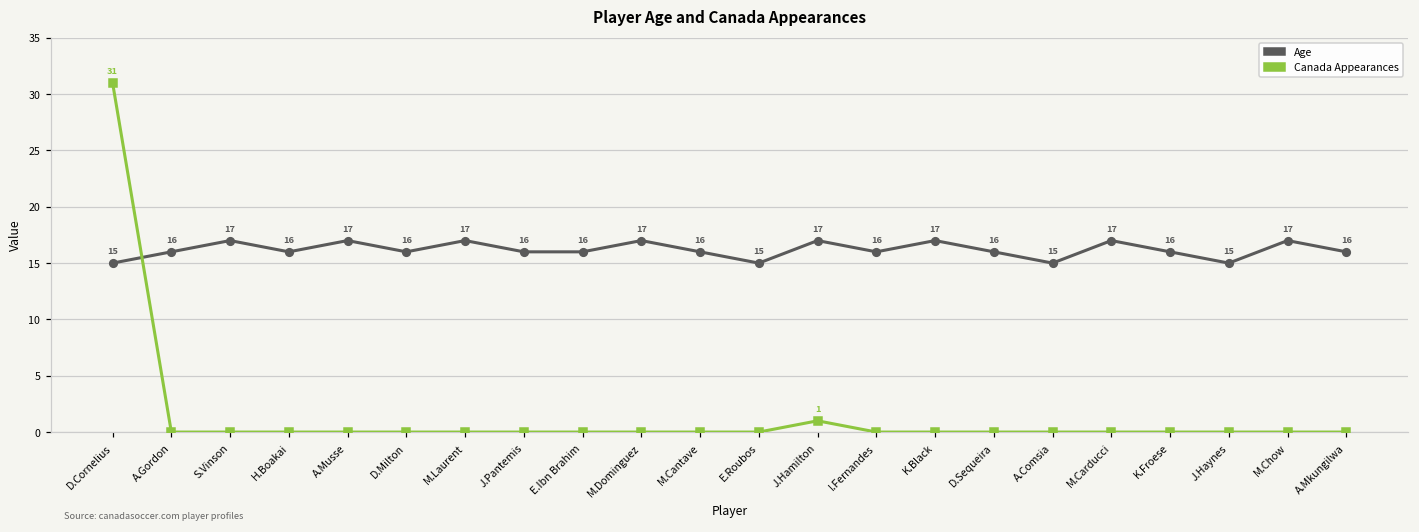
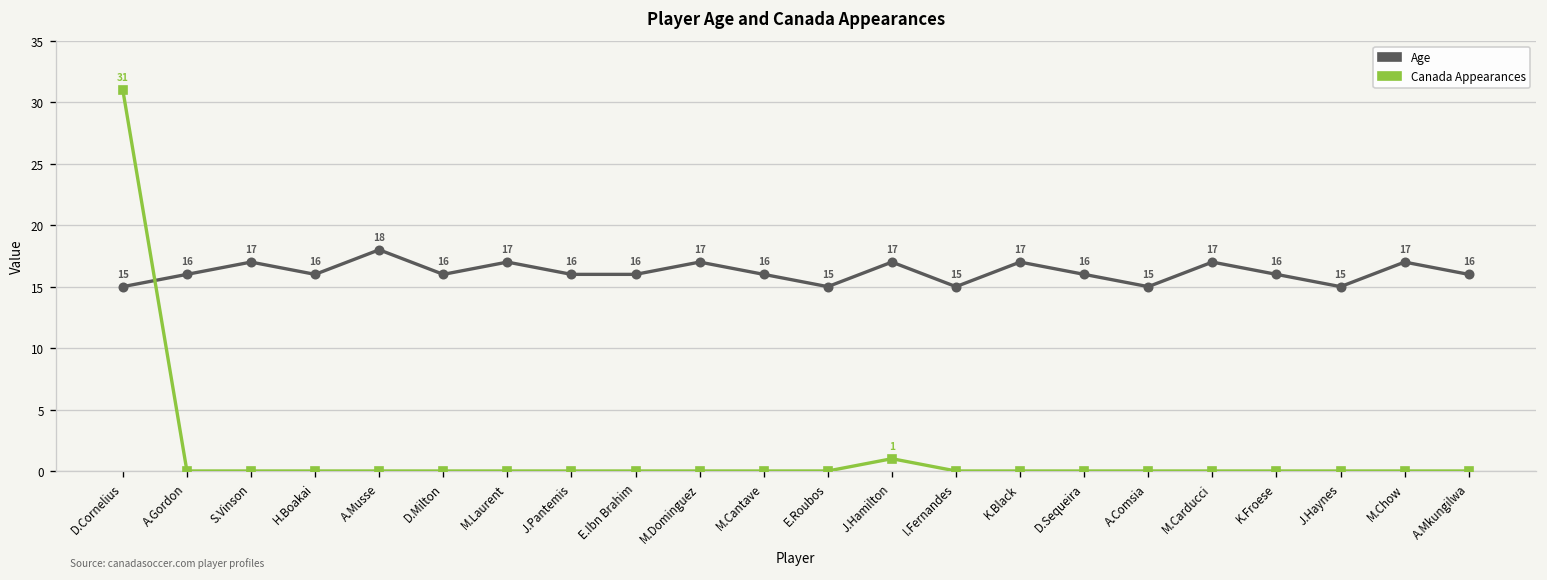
Age, A.Musse: 17 -> 18
Age, I.Fernandes: 16 -> 15
